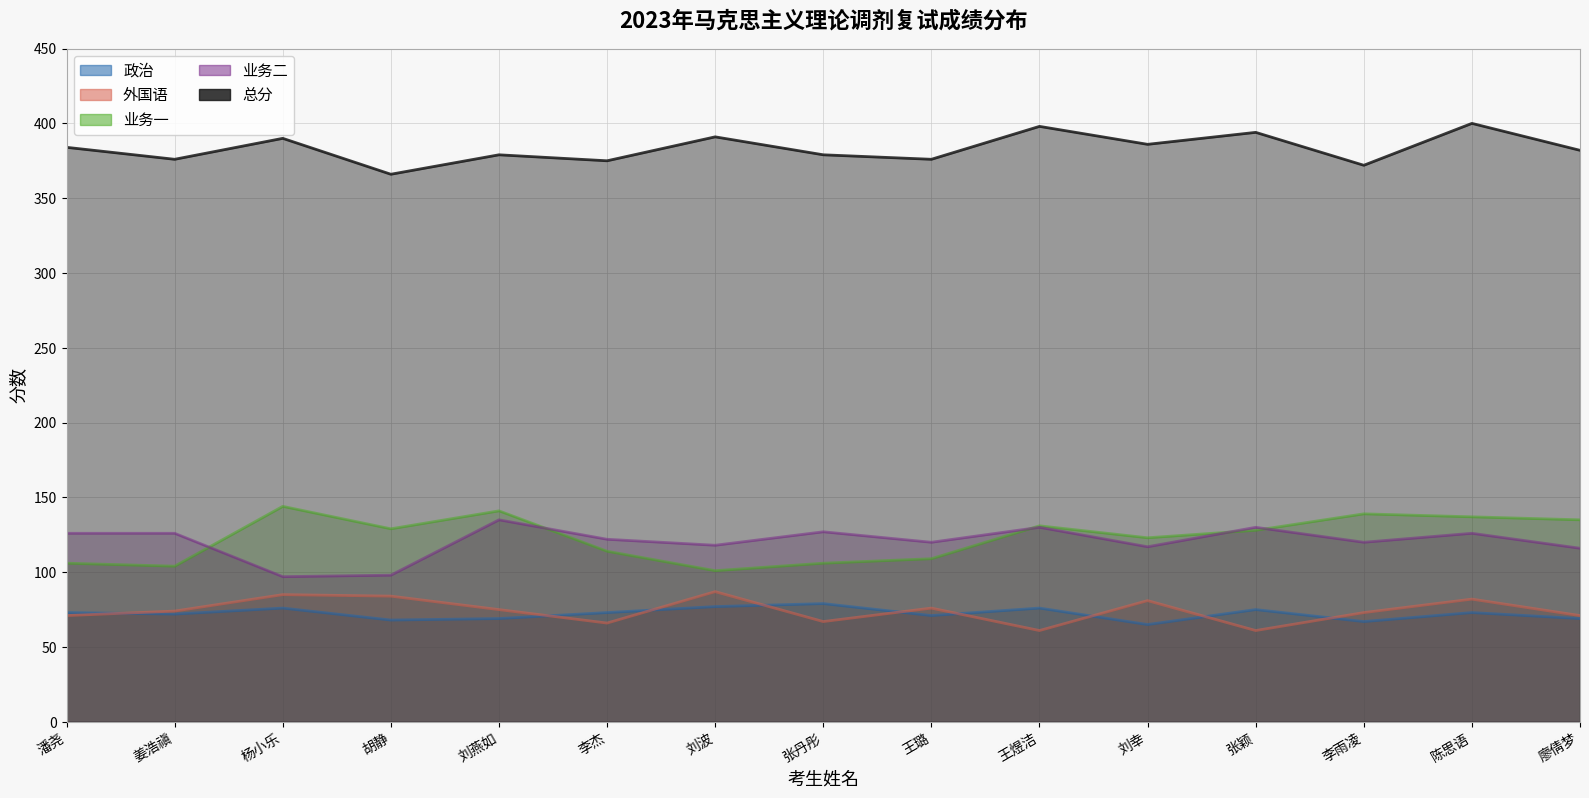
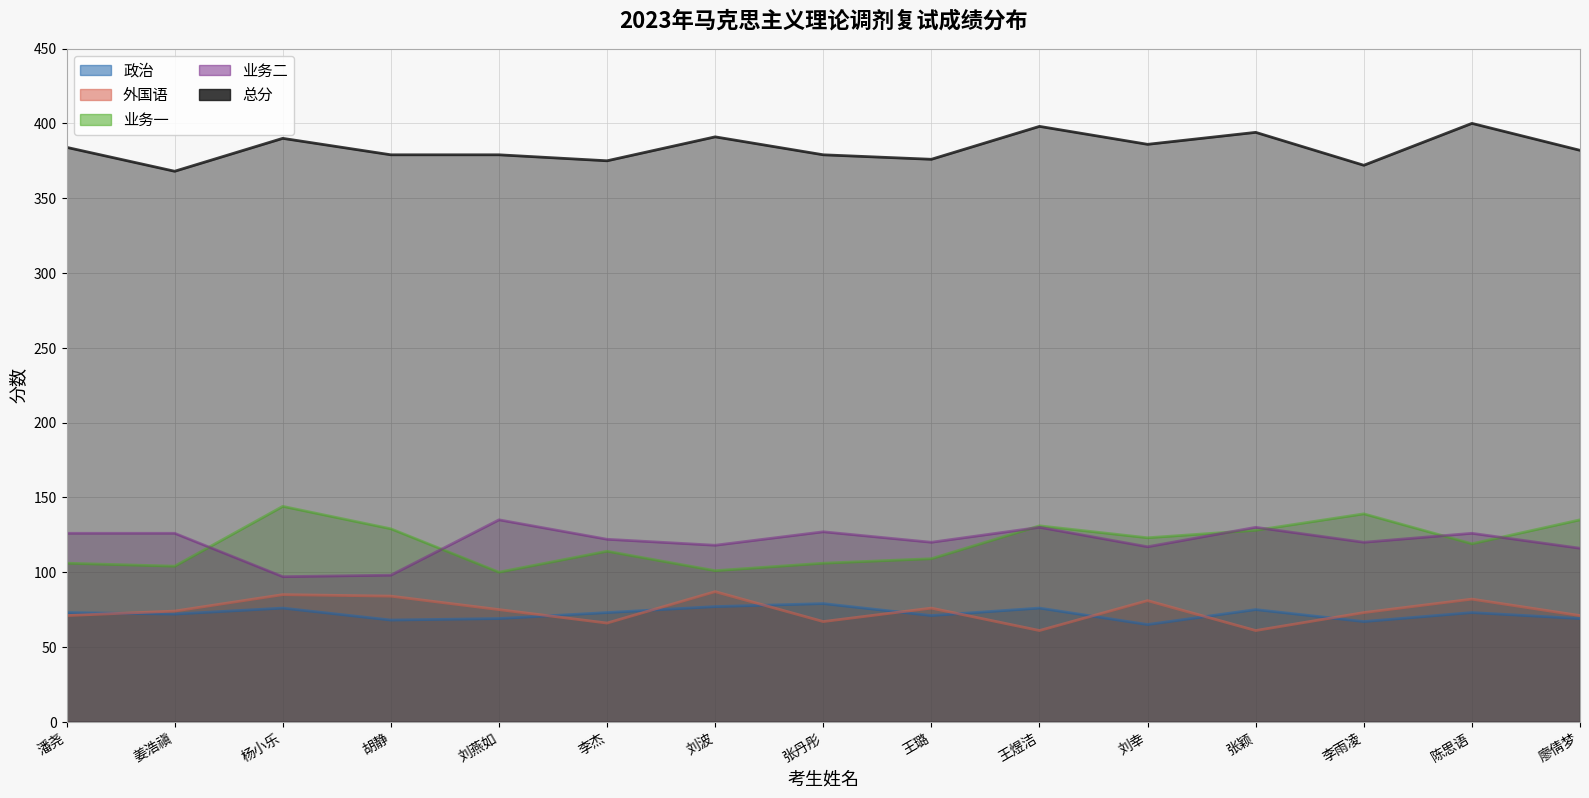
总分, 姜浩禛: 376 -> 368
总分, 胡静: 366 -> 379
业务一, 刘燕如: 141 -> 100
业务一, 陈思语: 137 -> 119
